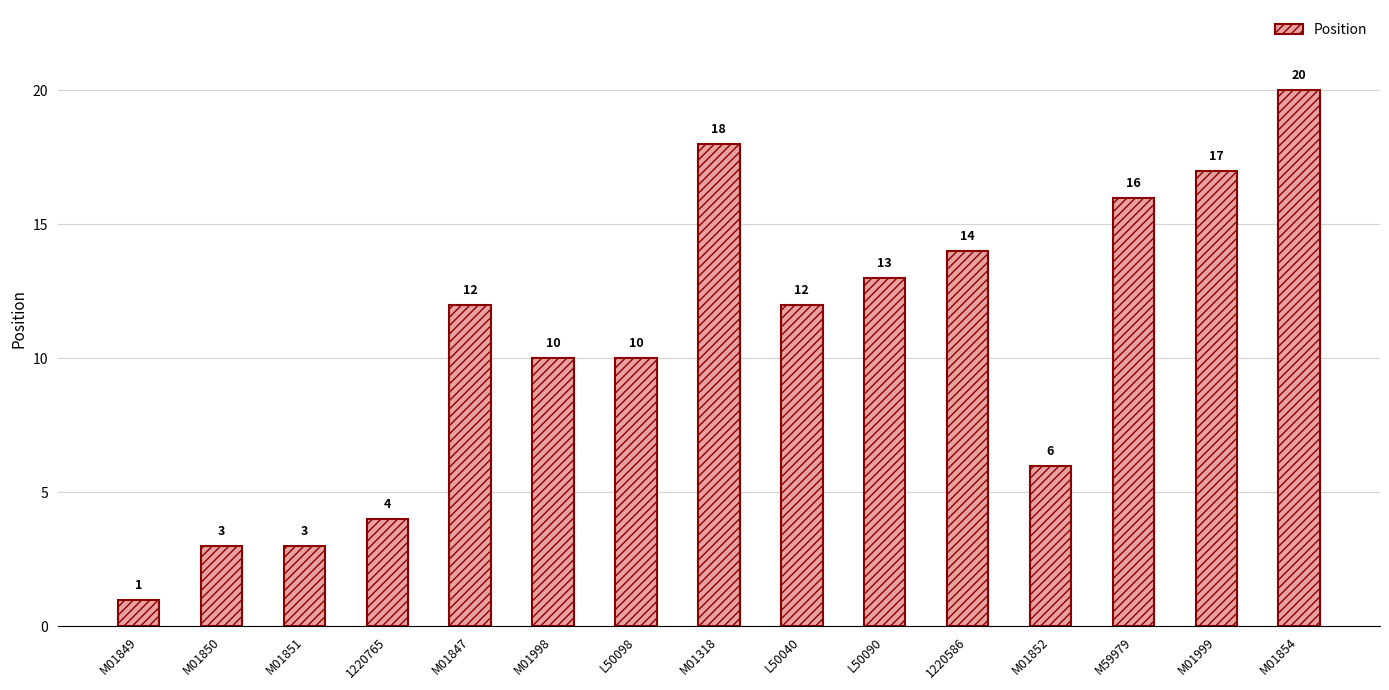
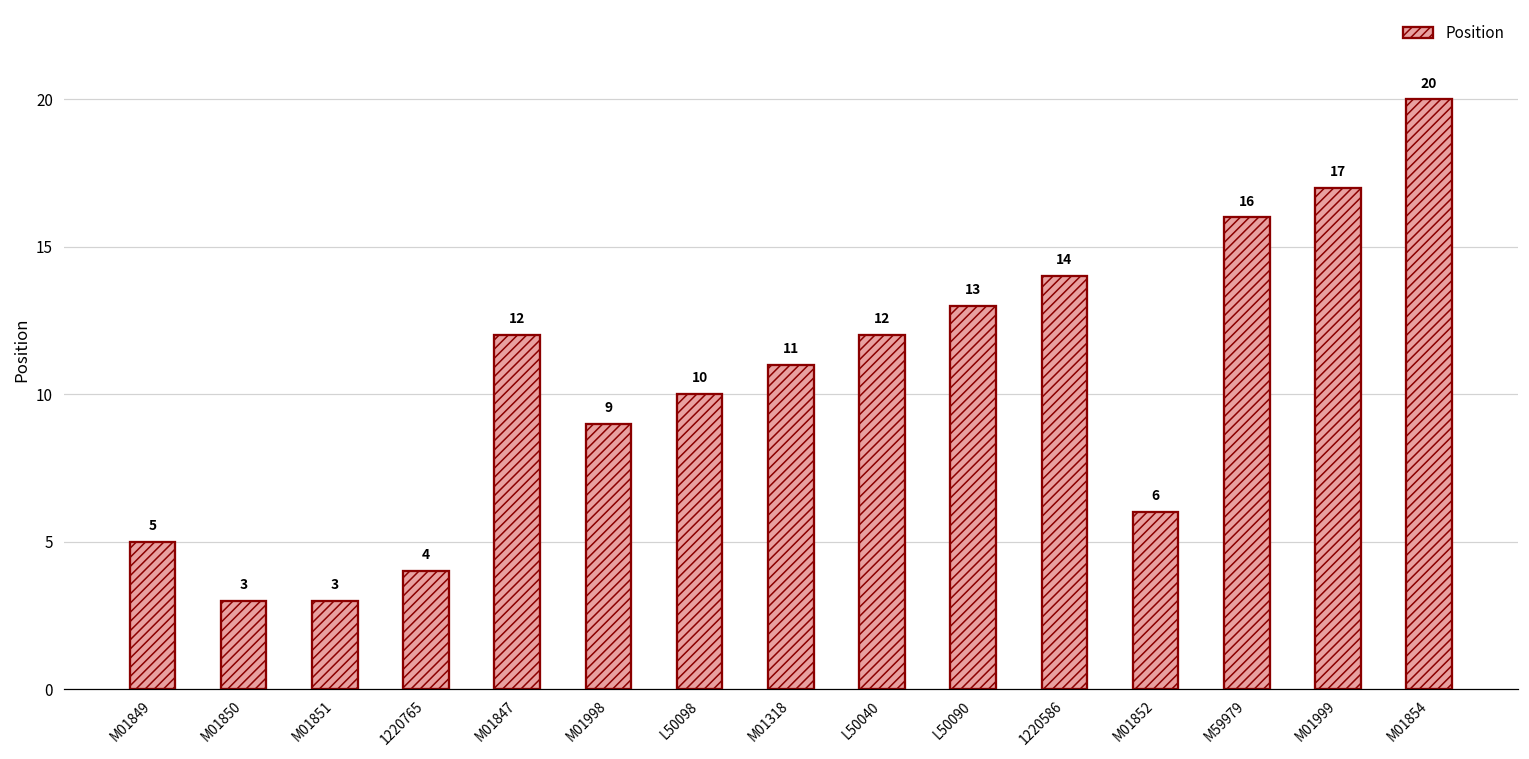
M01849: 1 -> 5
M01998: 10 -> 9
M01318: 18 -> 11
